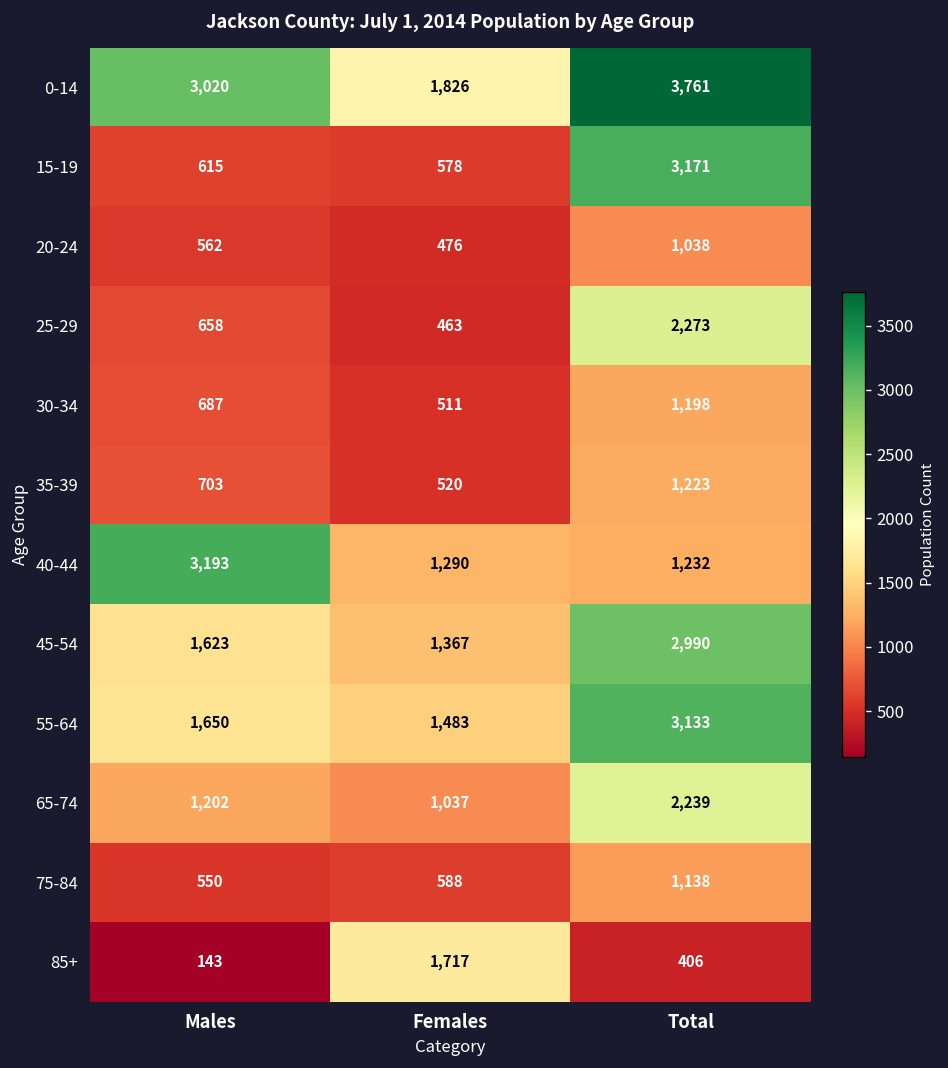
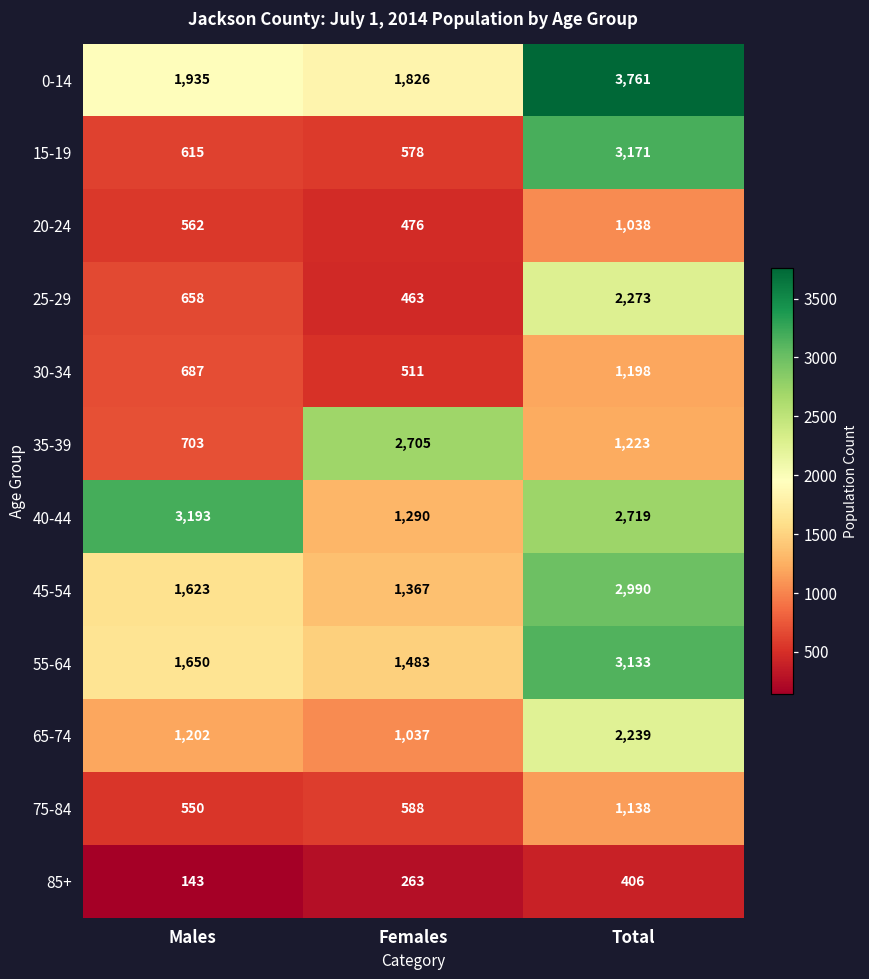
0-14, Males: 3,020 -> 1,935
35-39, Females: 520 -> 2,705
40-44, Total: 1,232 -> 2,719
85+, Females: 1,717 -> 263
